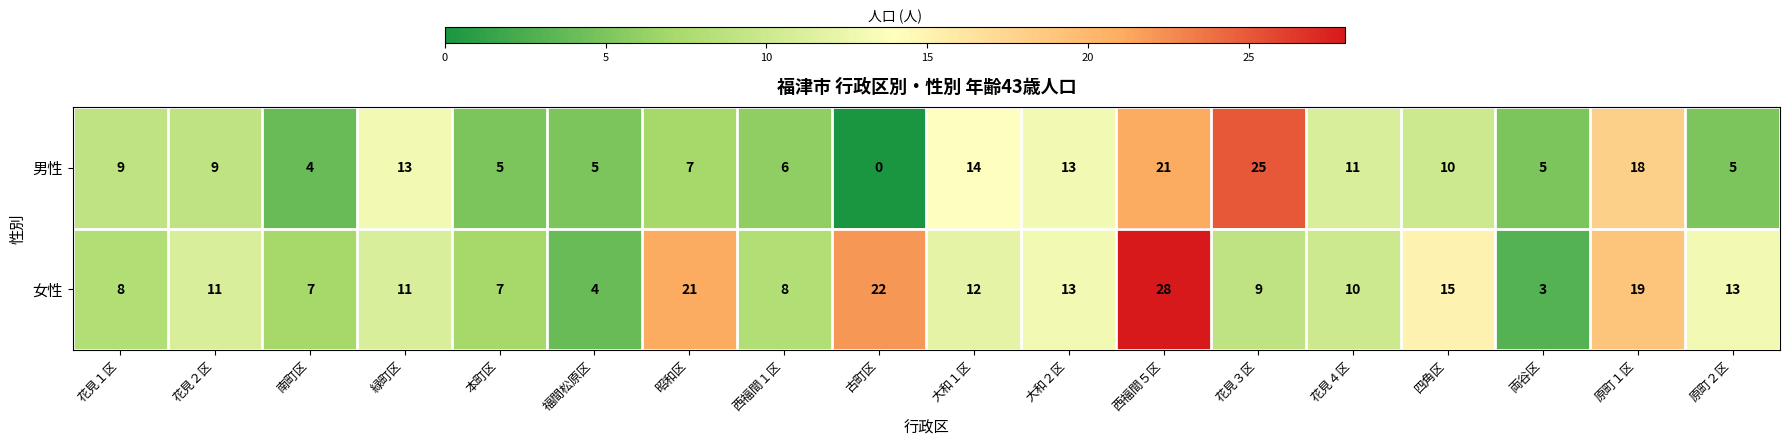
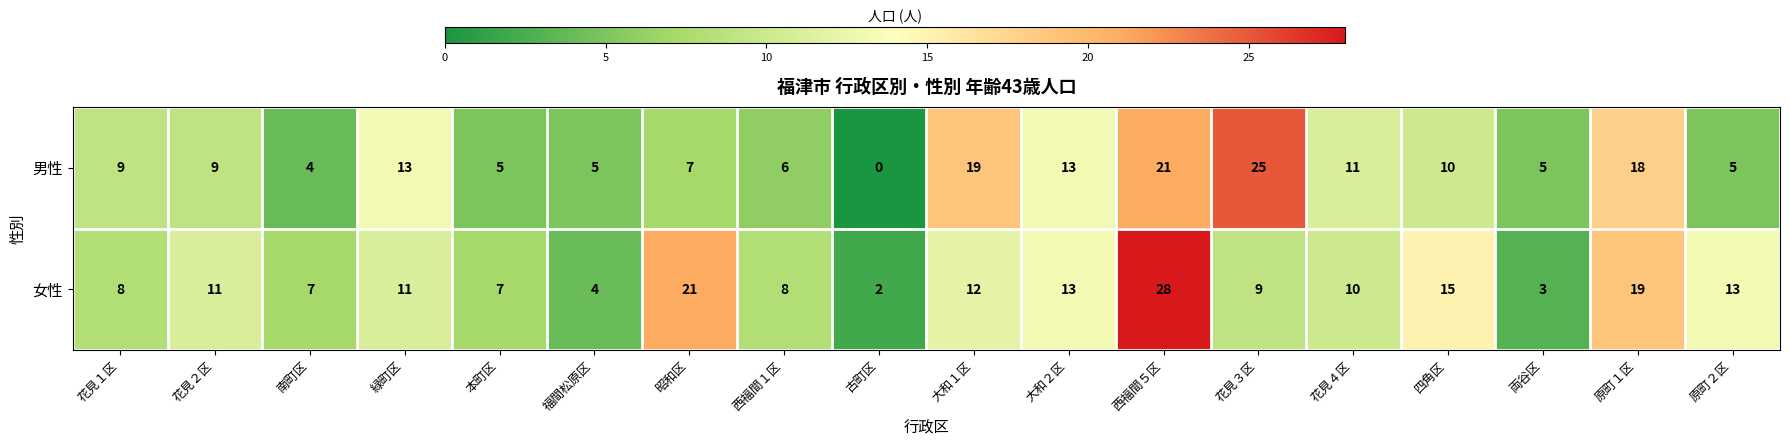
男性, 大和１区: 14 -> 19
女性, 古町区: 22 -> 2
